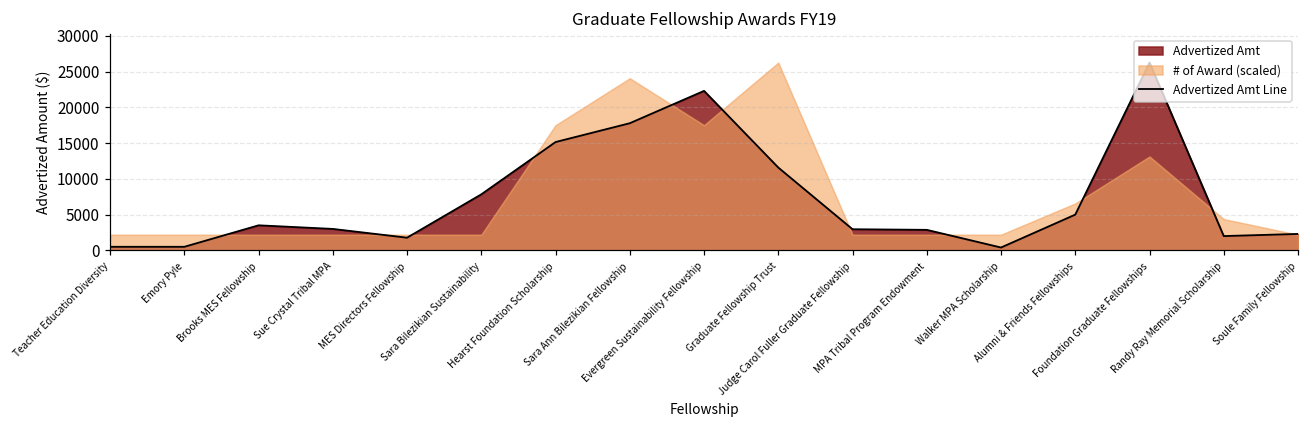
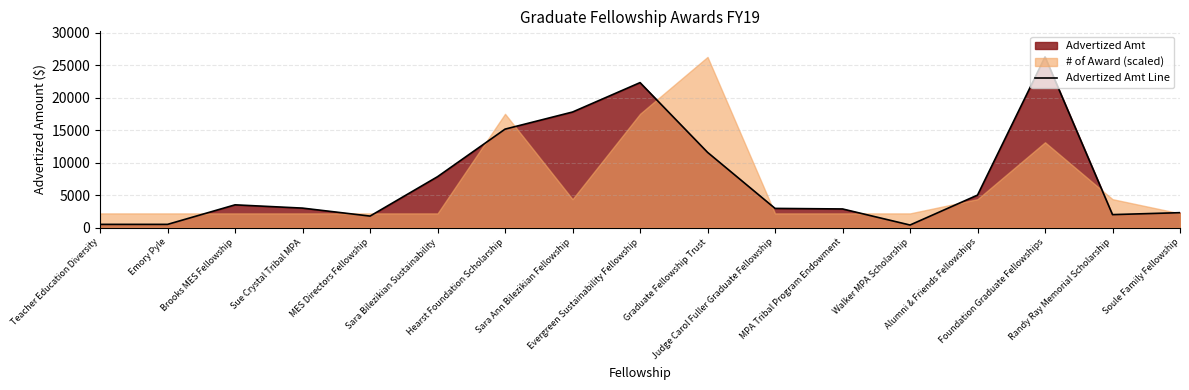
# of Award (scaled), Sara Ann Bilezikian Fellowship: 24000 -> 4000
# of Award (scaled), Alumni & Friends Fellowships: 7000 -> 4000
